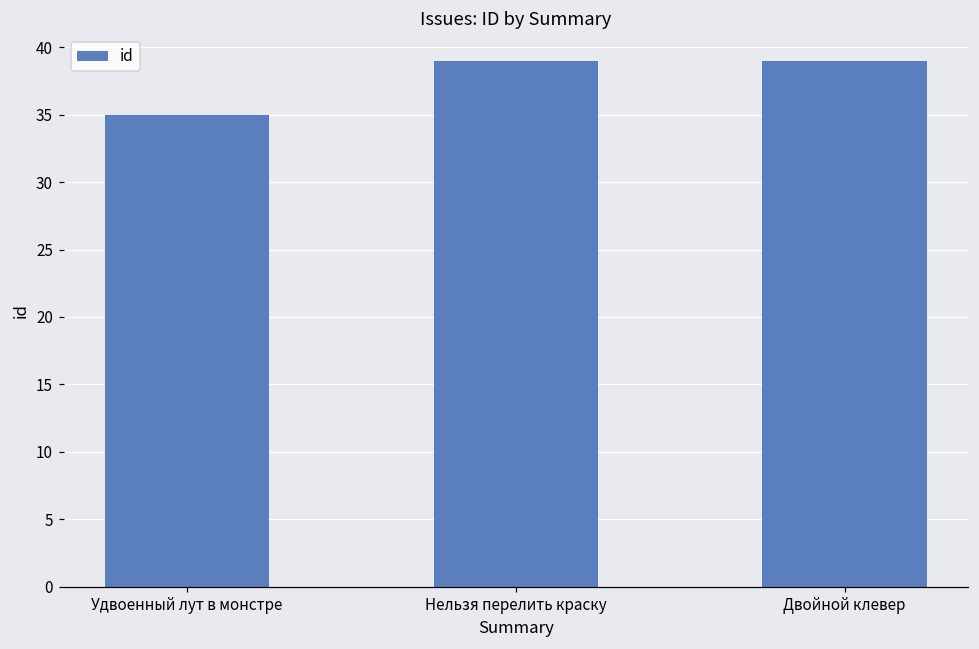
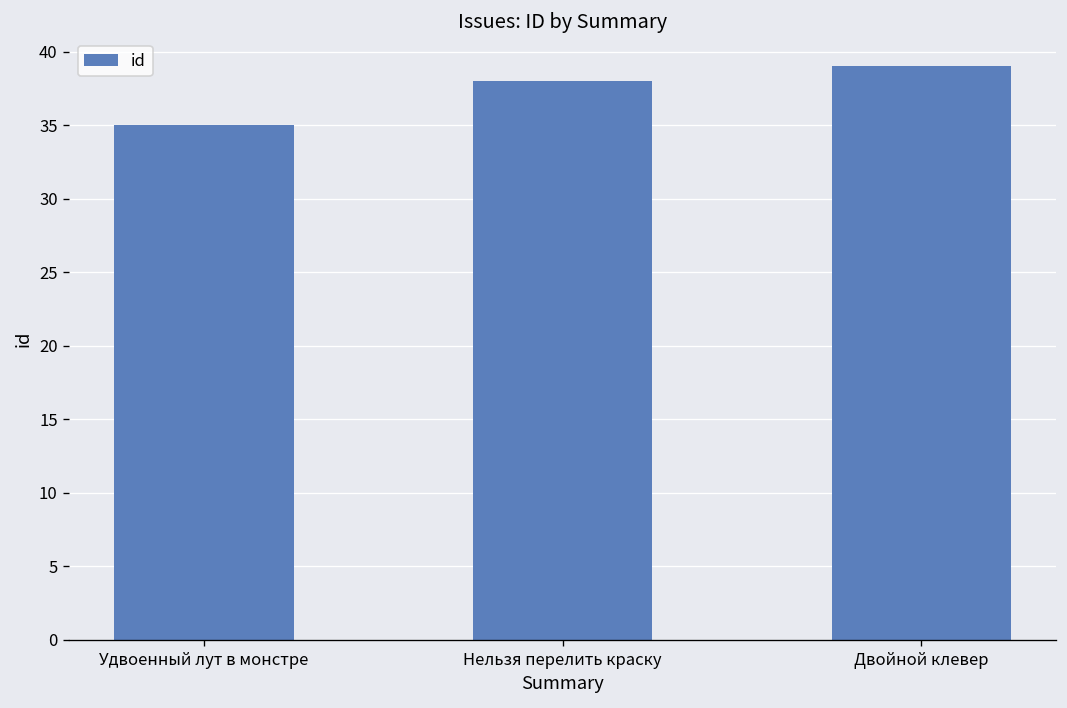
Нельзя перелить краску: 39 -> 38
